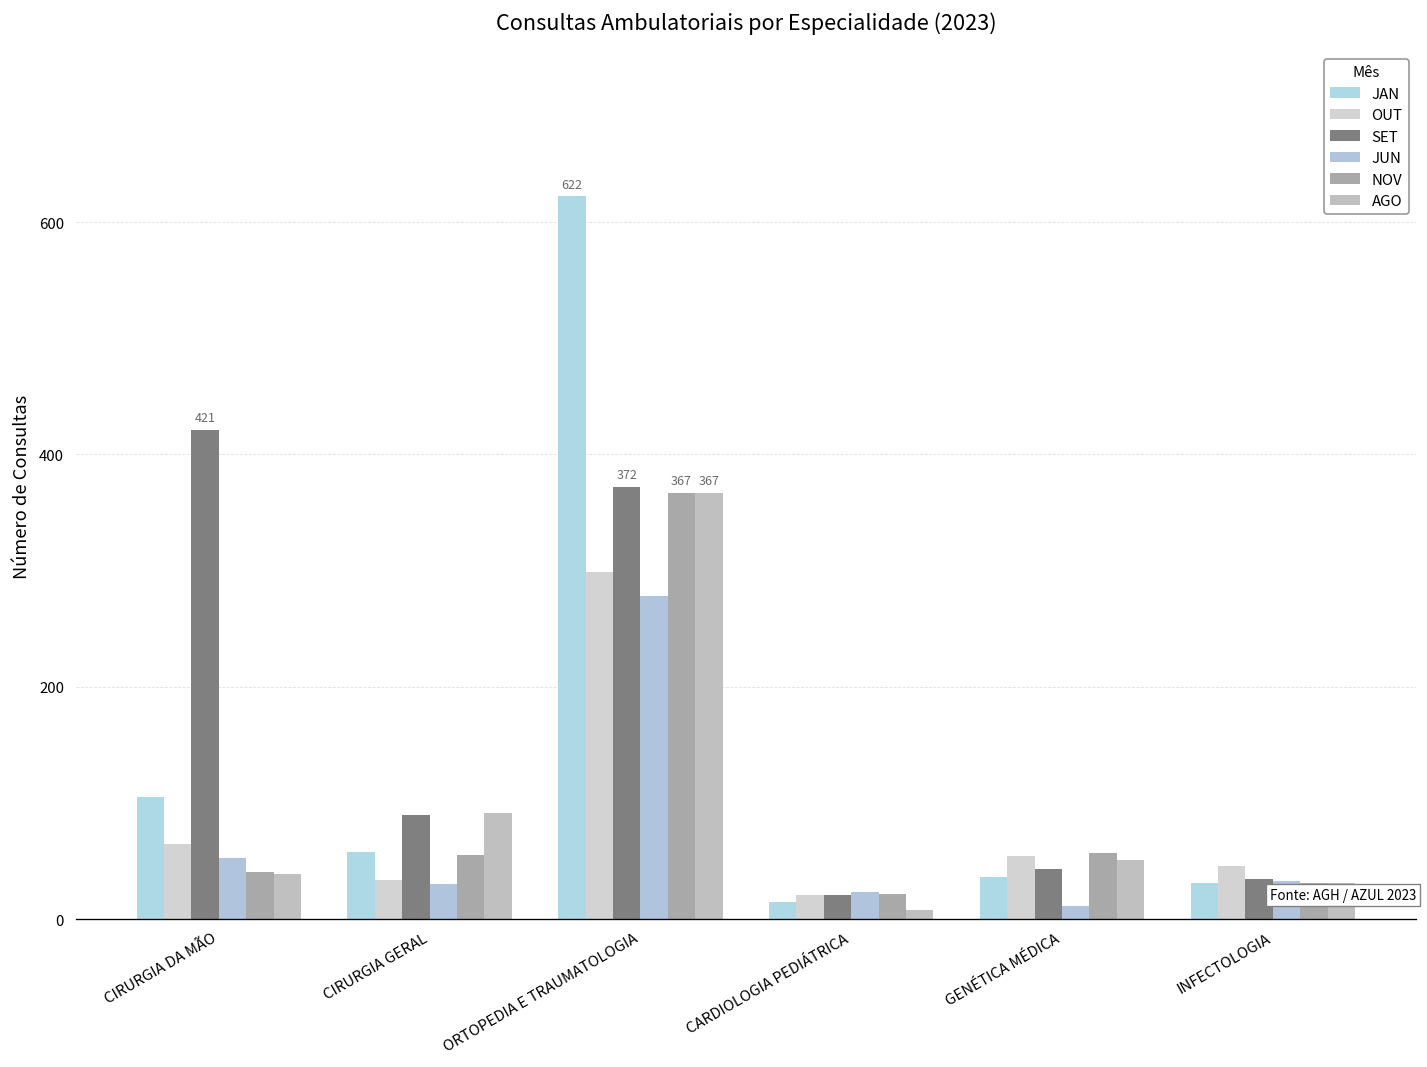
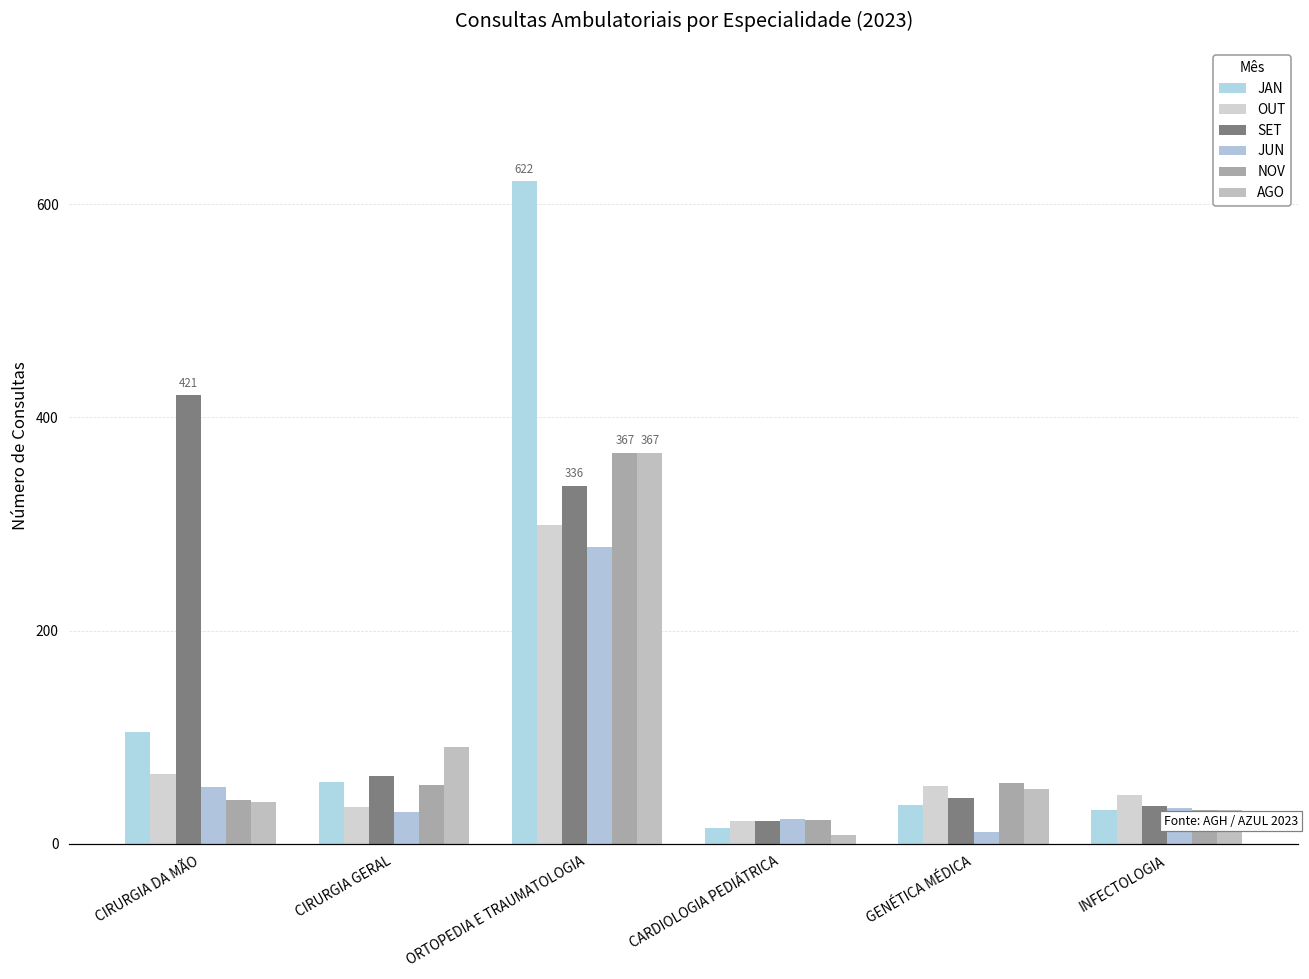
SET, CIRURGIA GERAL: 90 -> 60
SET, ORTOPEDIA E TRAUMATOLOGIA: 372 -> 336
